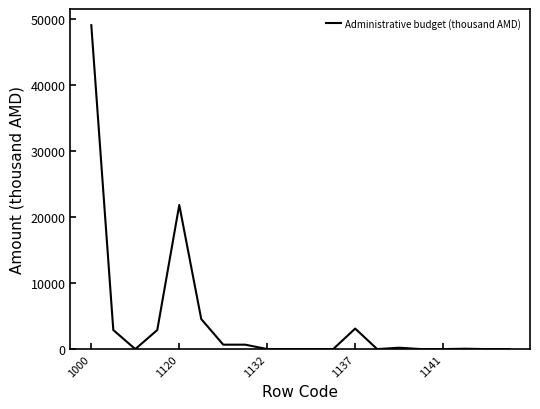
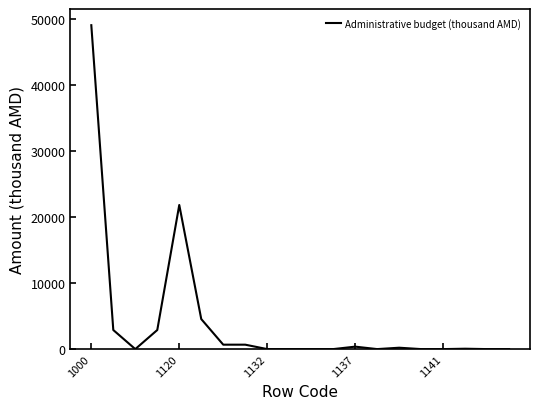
1137: 3000 -> 0
